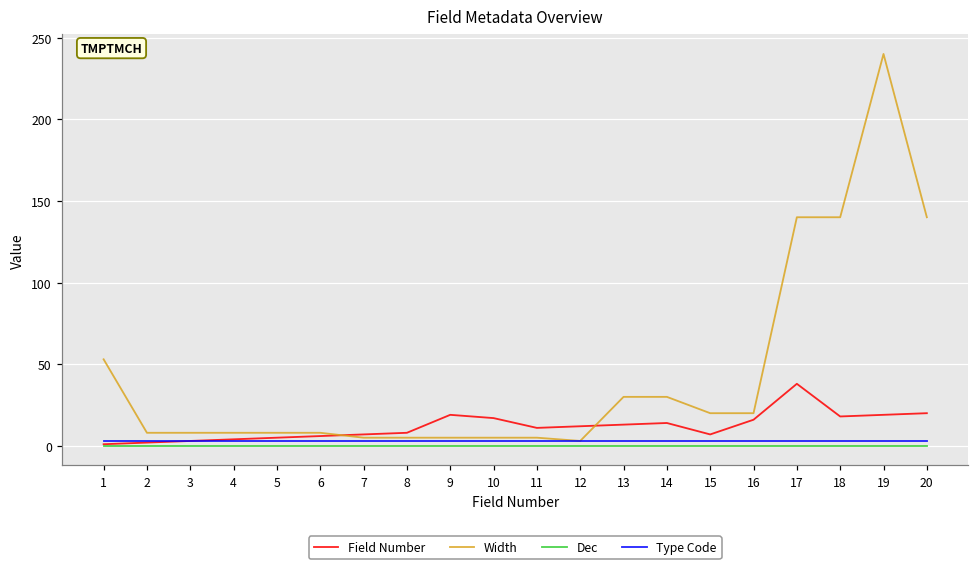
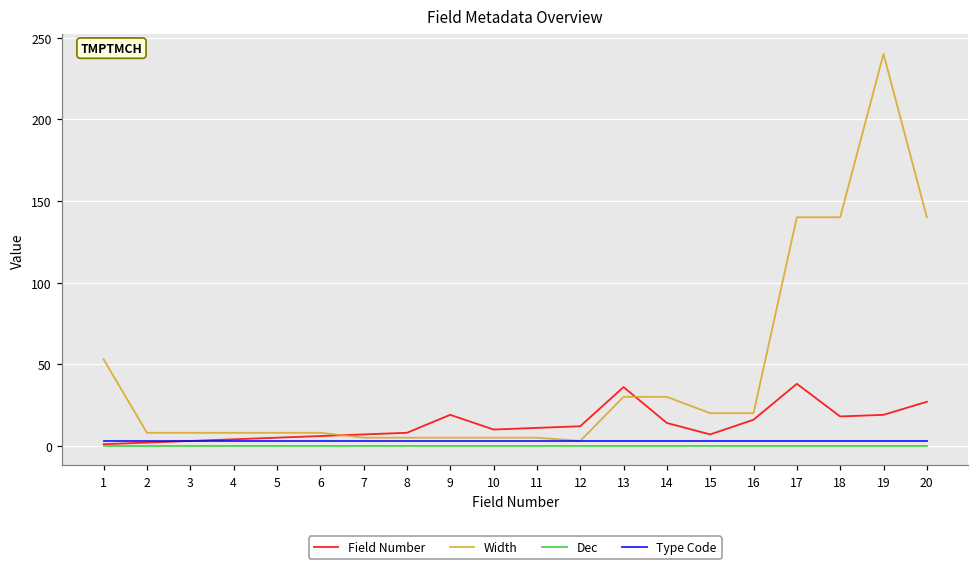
Field Number, 10: 17 -> 10
Field Number, 13: 13 -> 36
Field Number, 20: 20 -> 27
